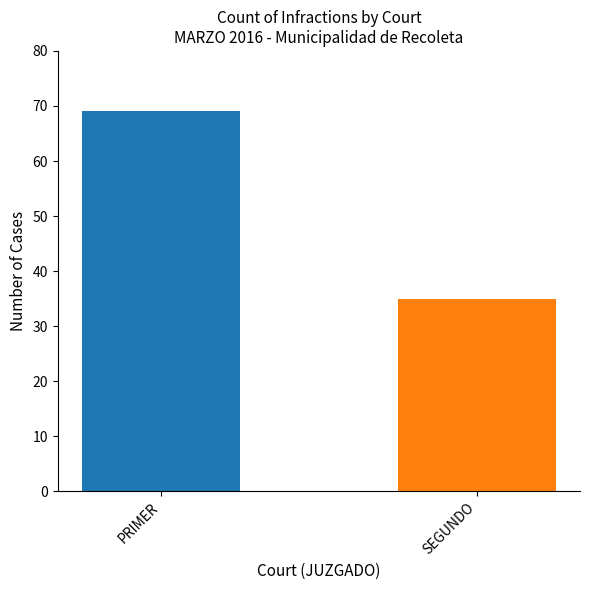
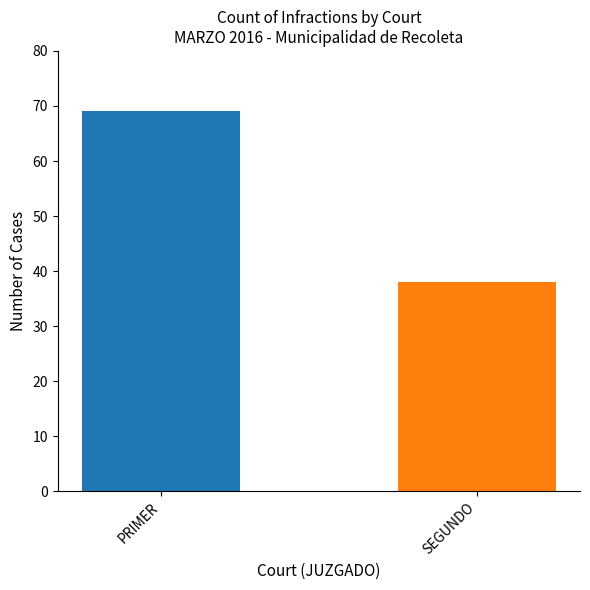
SEGUNDO: 35 -> 38
